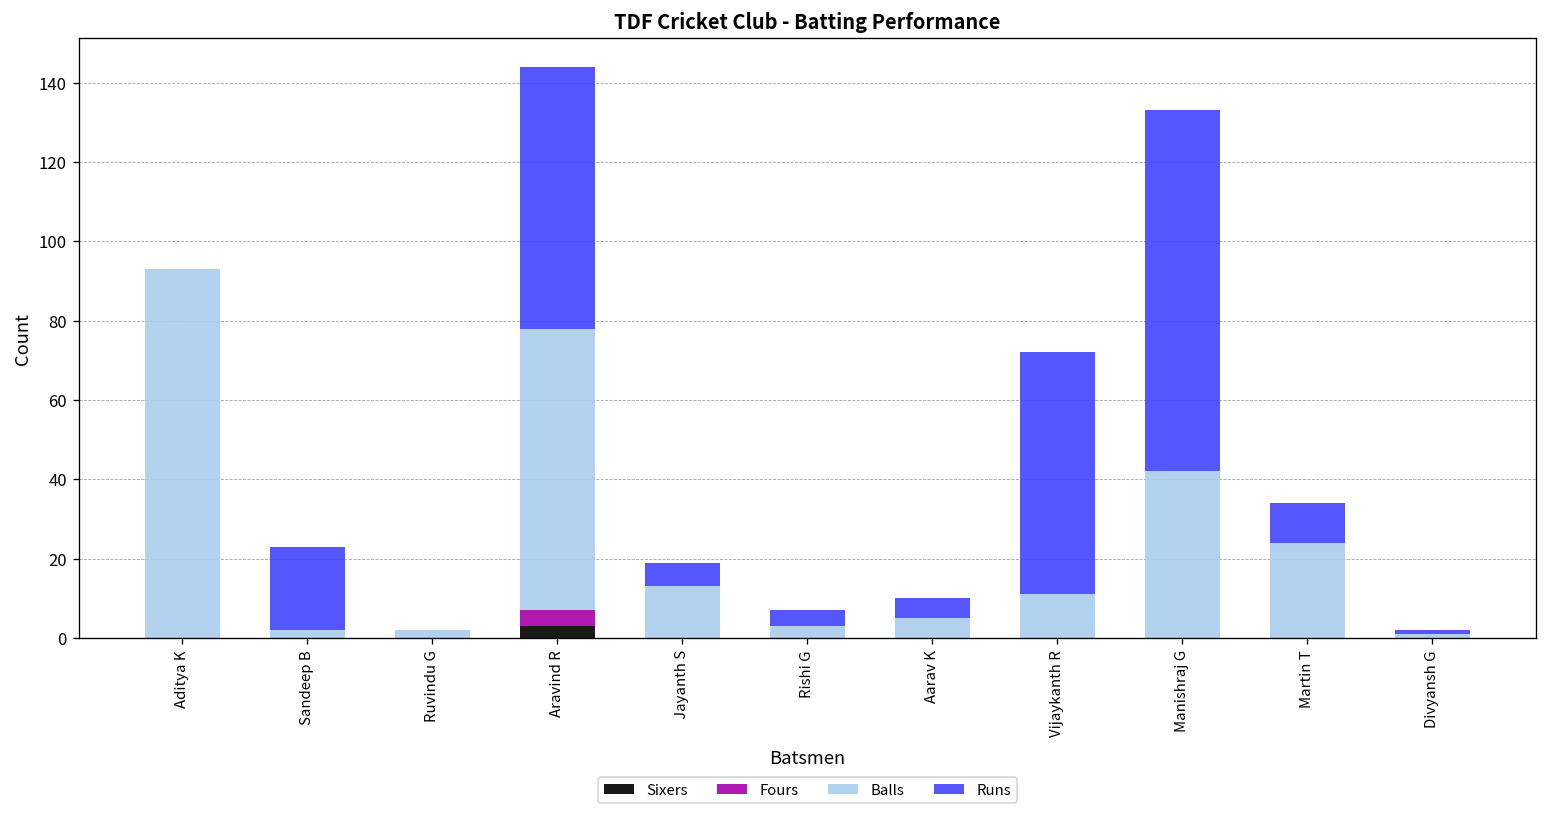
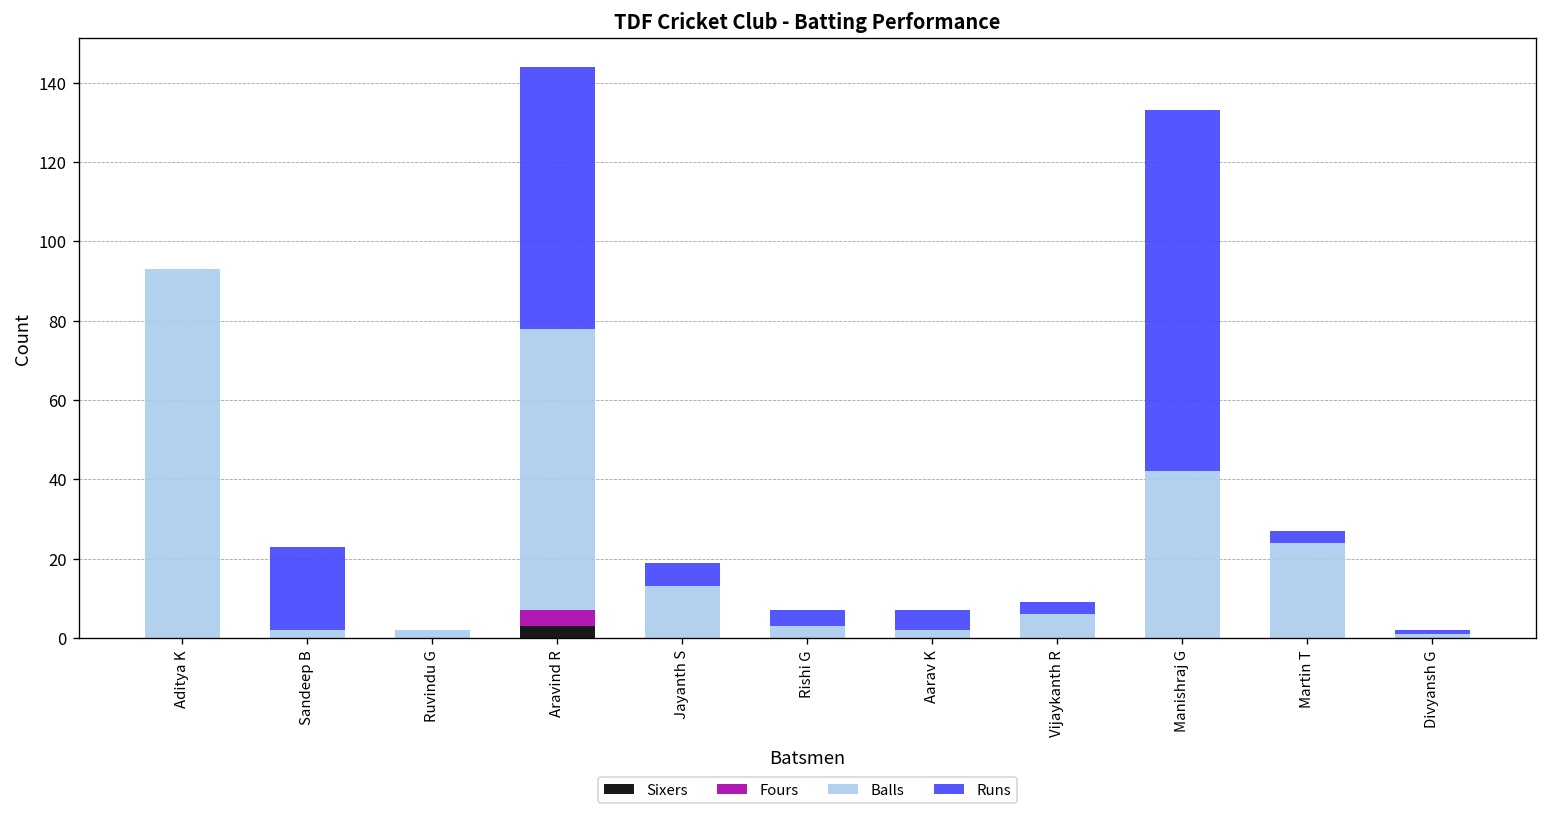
Balls, Aarav K: 5 -> 2
Balls, Vijaykanth R: 11 -> 6
Runs, Vijaykanth R: 61 -> 3
Runs, Martin T: 10 -> 3
